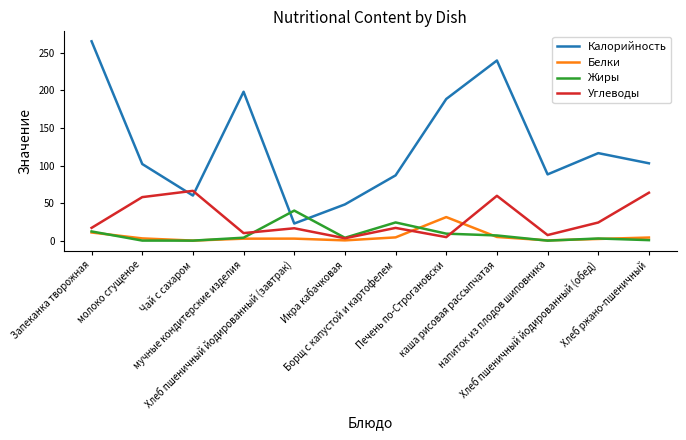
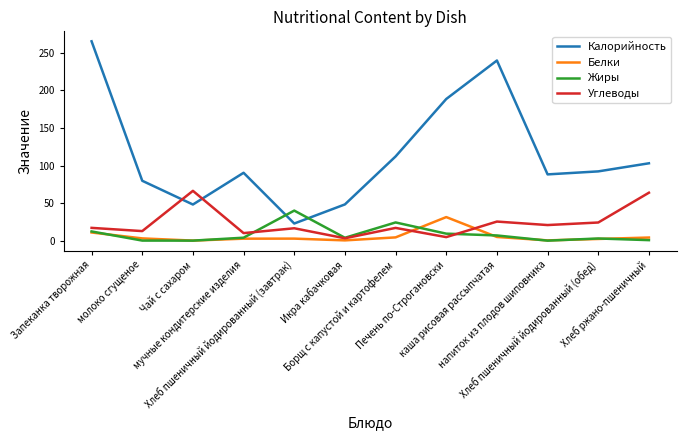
Калорийность, молоко сгущеное: 100 -> 80
Углеводы, молоко сгущеное: 60 -> 10
Калорийность, Чай с сахаром: 60 -> 50
Калорийность, мучные кондитерские изделия: 200 -> 90
Калорийность, Борщ с капустой и картофелем: 90 -> 110
Углеводы, каша рисовая рассыпчатая: 60 -> 30
Углеводы, напиток из плодов шиповника: 10 -> 20
Калорийность, Хлеб пшеничный йодированный (обед): 120 -> 90
